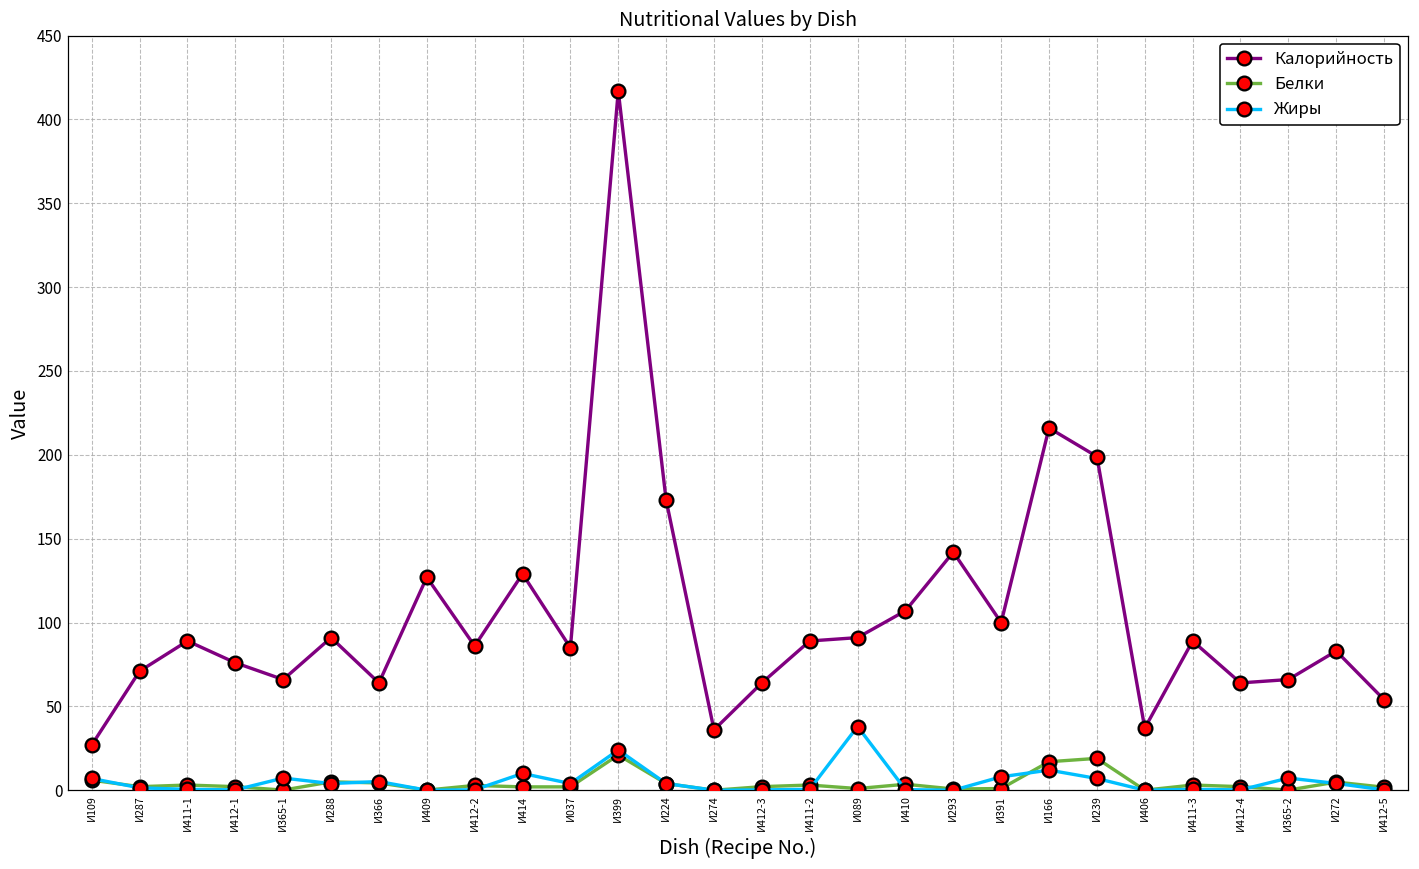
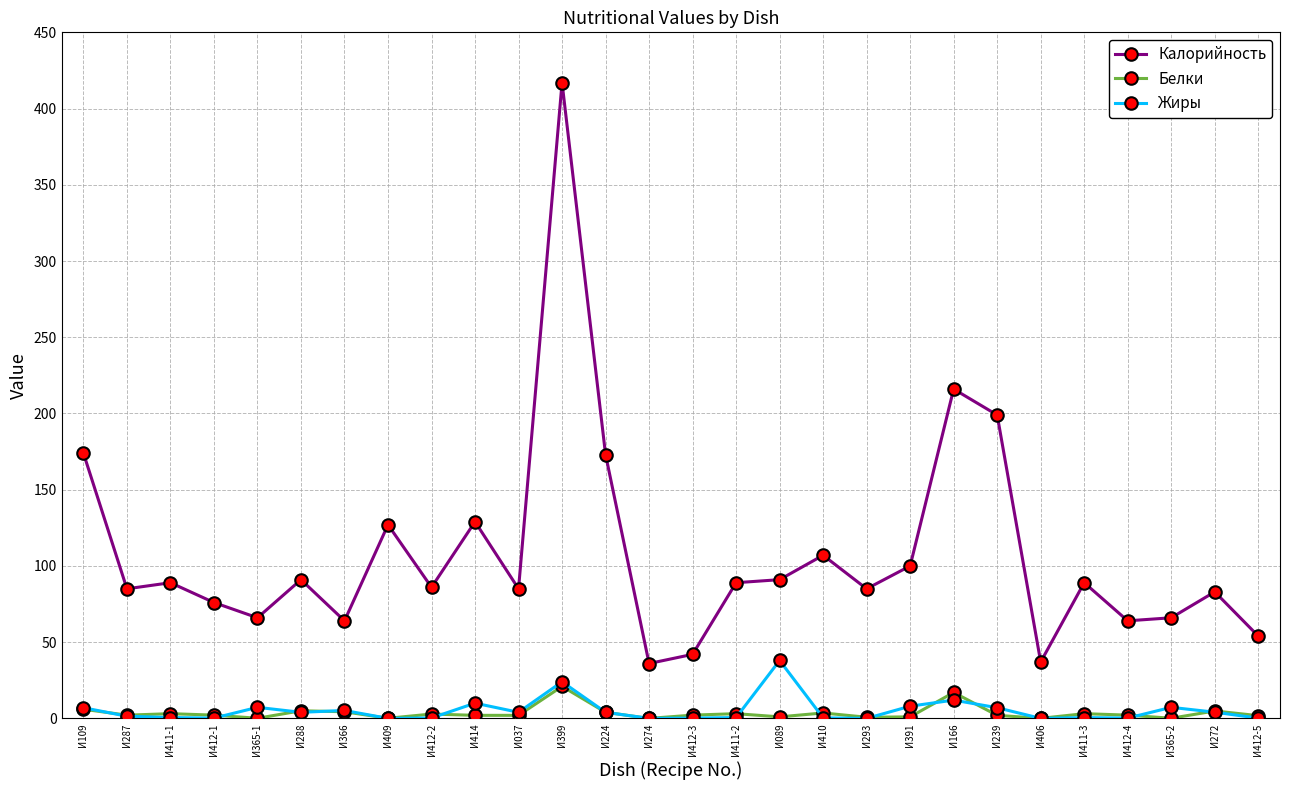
Калорийность, И109: 27 -> 174
Калорийность, И287: 71 -> 85
Калорийность, И412-3: 64 -> 42
Калорийность, И293: 142 -> 85
Белки, И239: 19 -> 2
